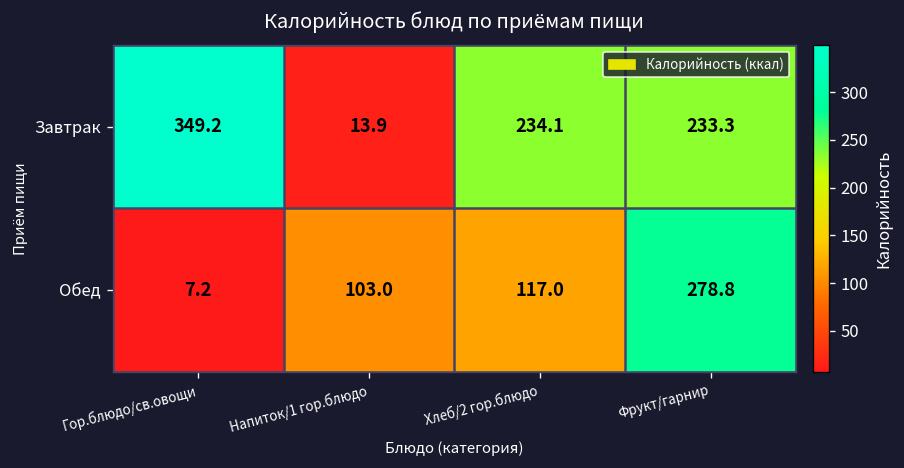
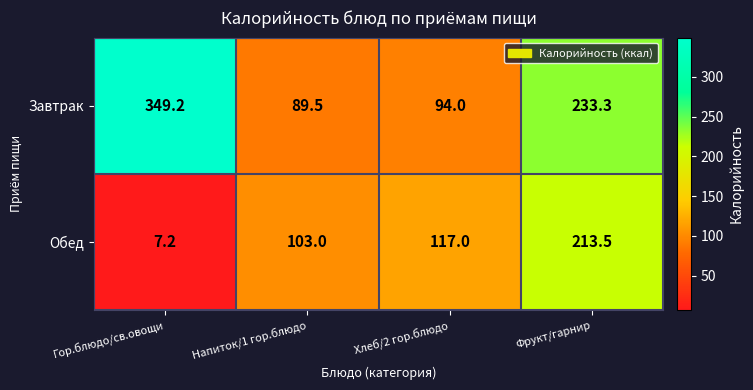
Завтрак, Напиток/1 гор.блюдо: 13.9 -> 89.5
Завтрак, Хлеб/2 гор.блюдо: 234.1 -> 94.0
Обед, Фрукт/гарнир: 278.8 -> 213.5
